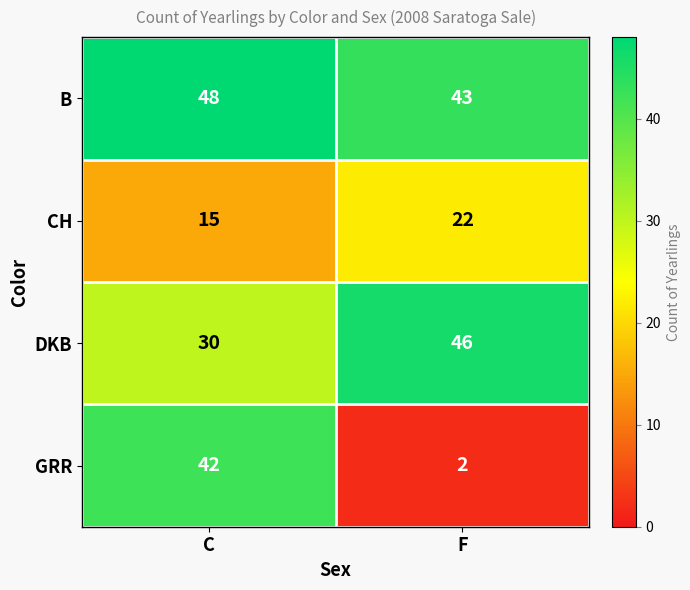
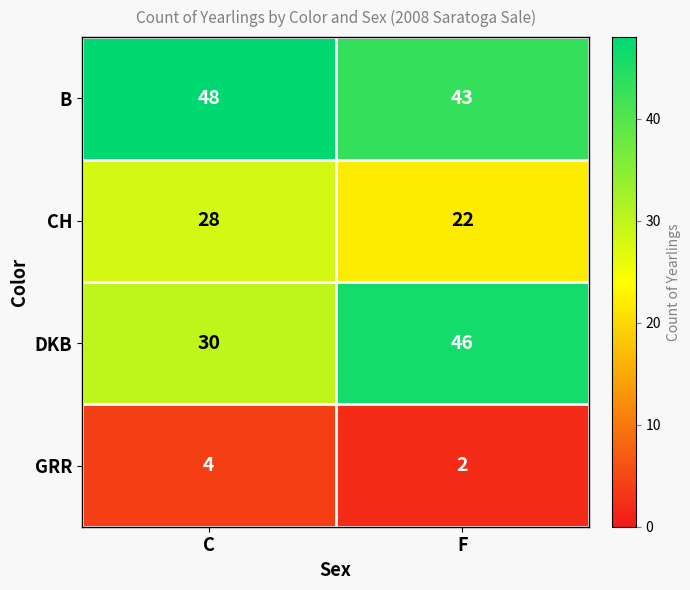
CH, C: 15 -> 28
GRR, C: 42 -> 4
